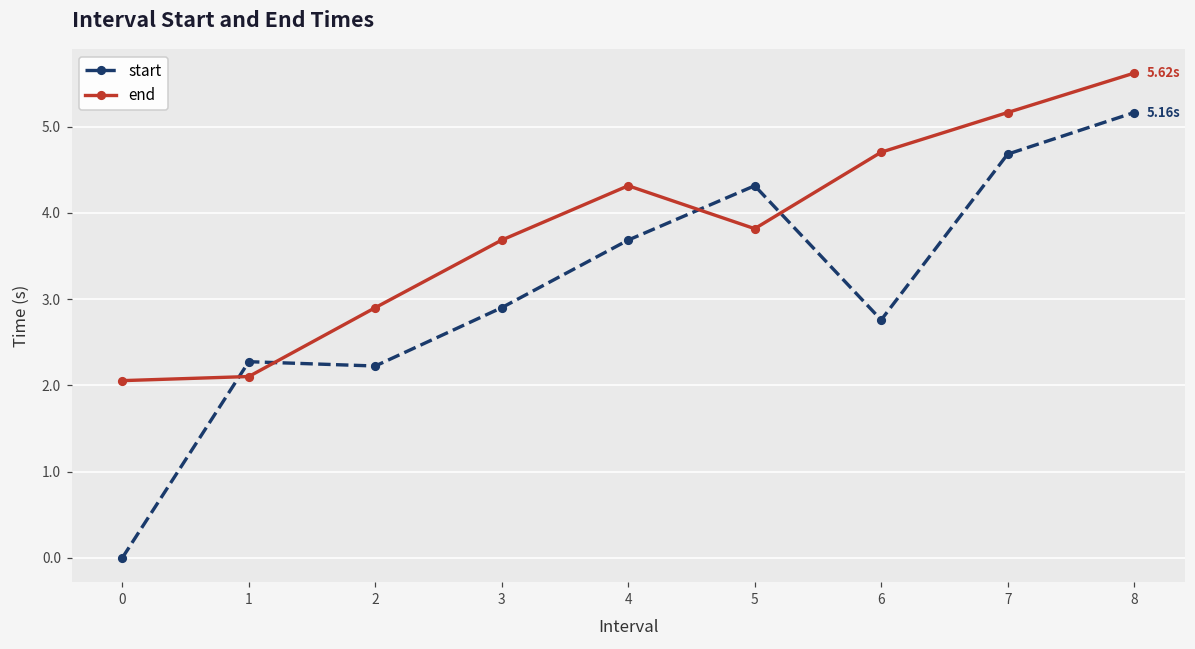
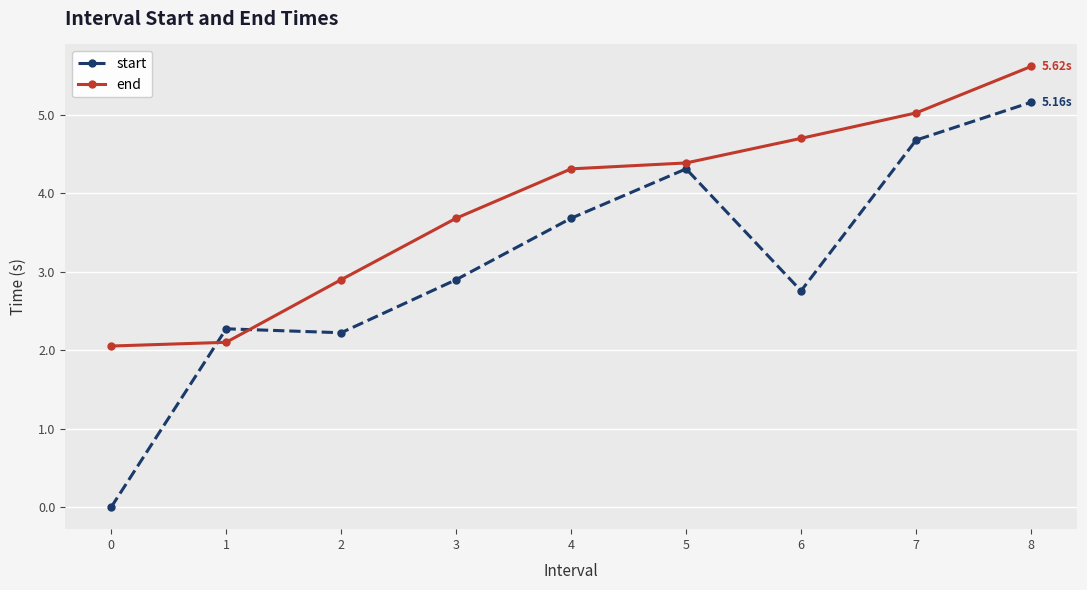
end, 5: 3.8 -> 4.4
end, 7: 5.2 -> 5.0
